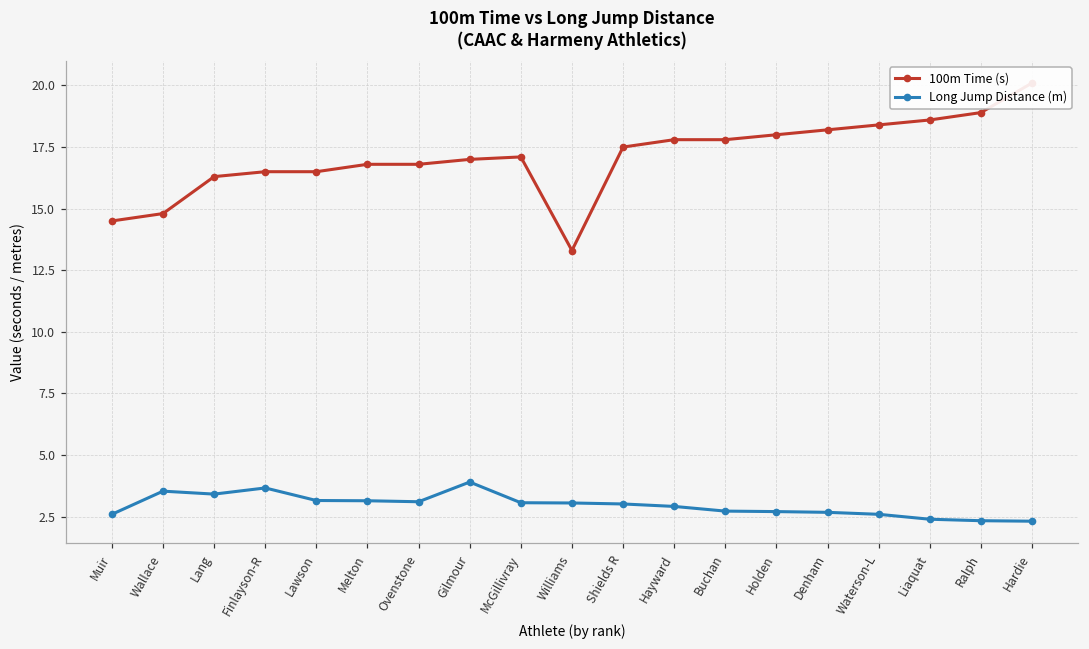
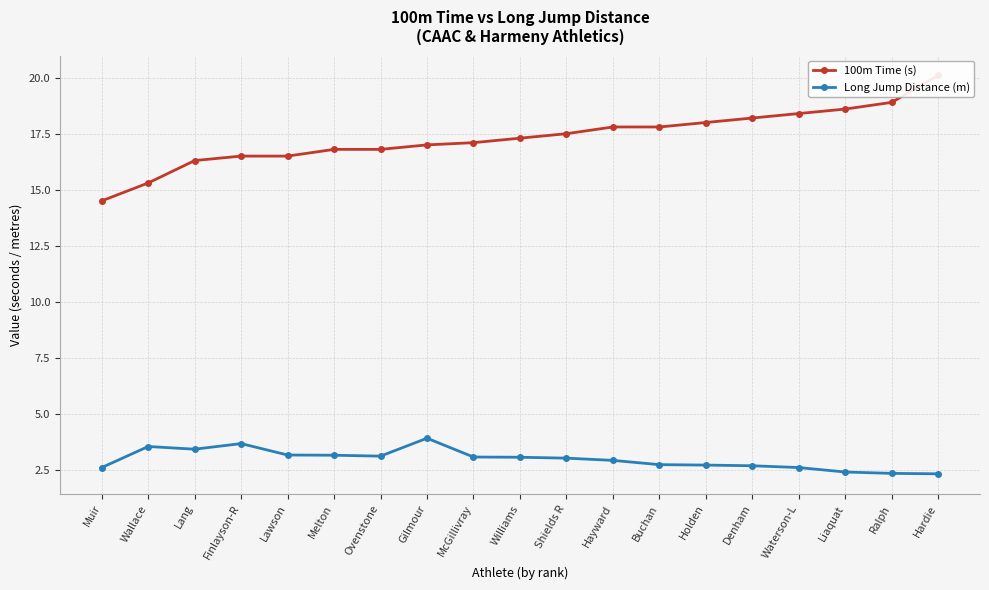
100m Time (s), Wallace: 14.8 -> 15.3
100m Time (s), Williams: 13.3 -> 17.3
